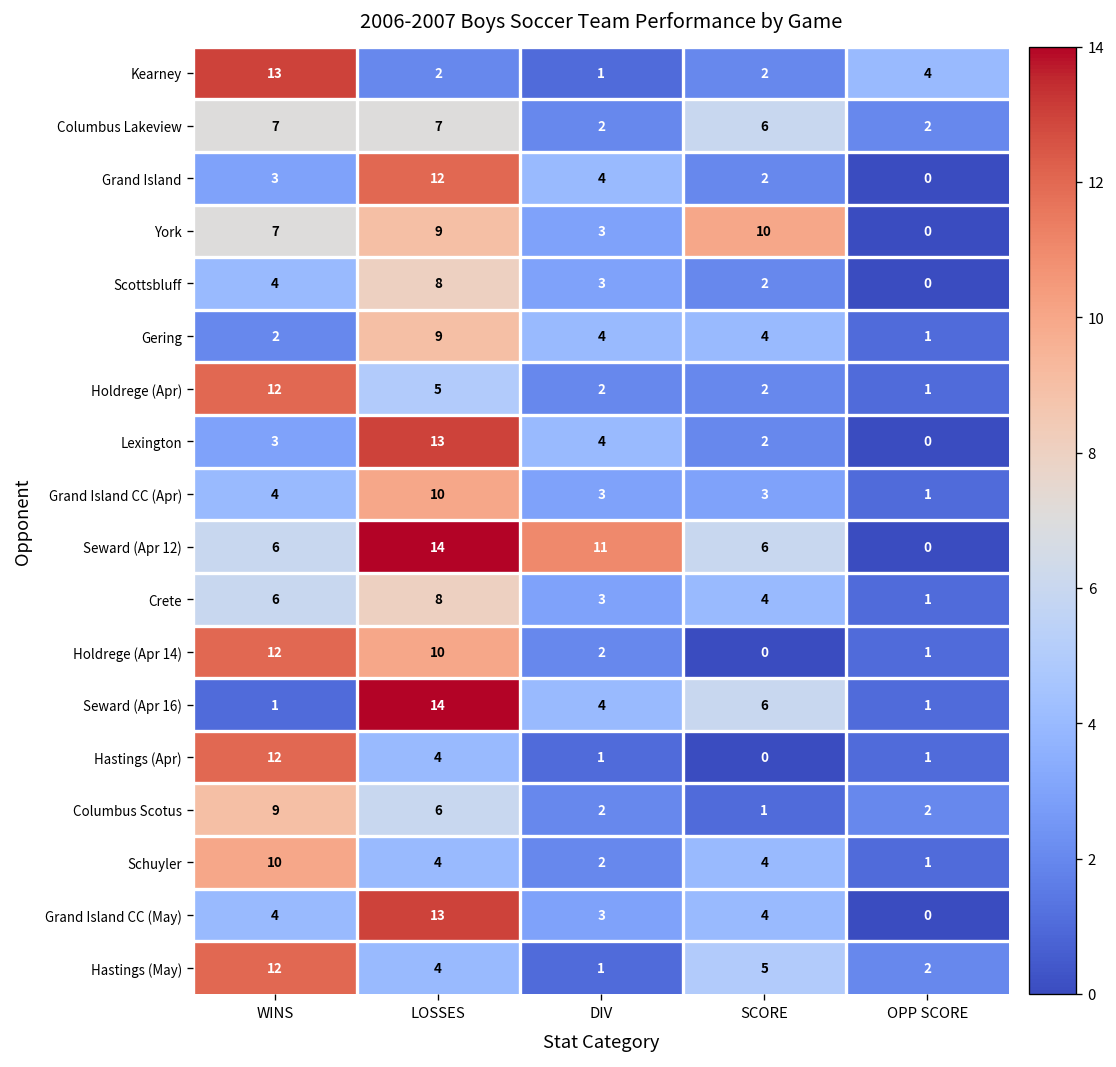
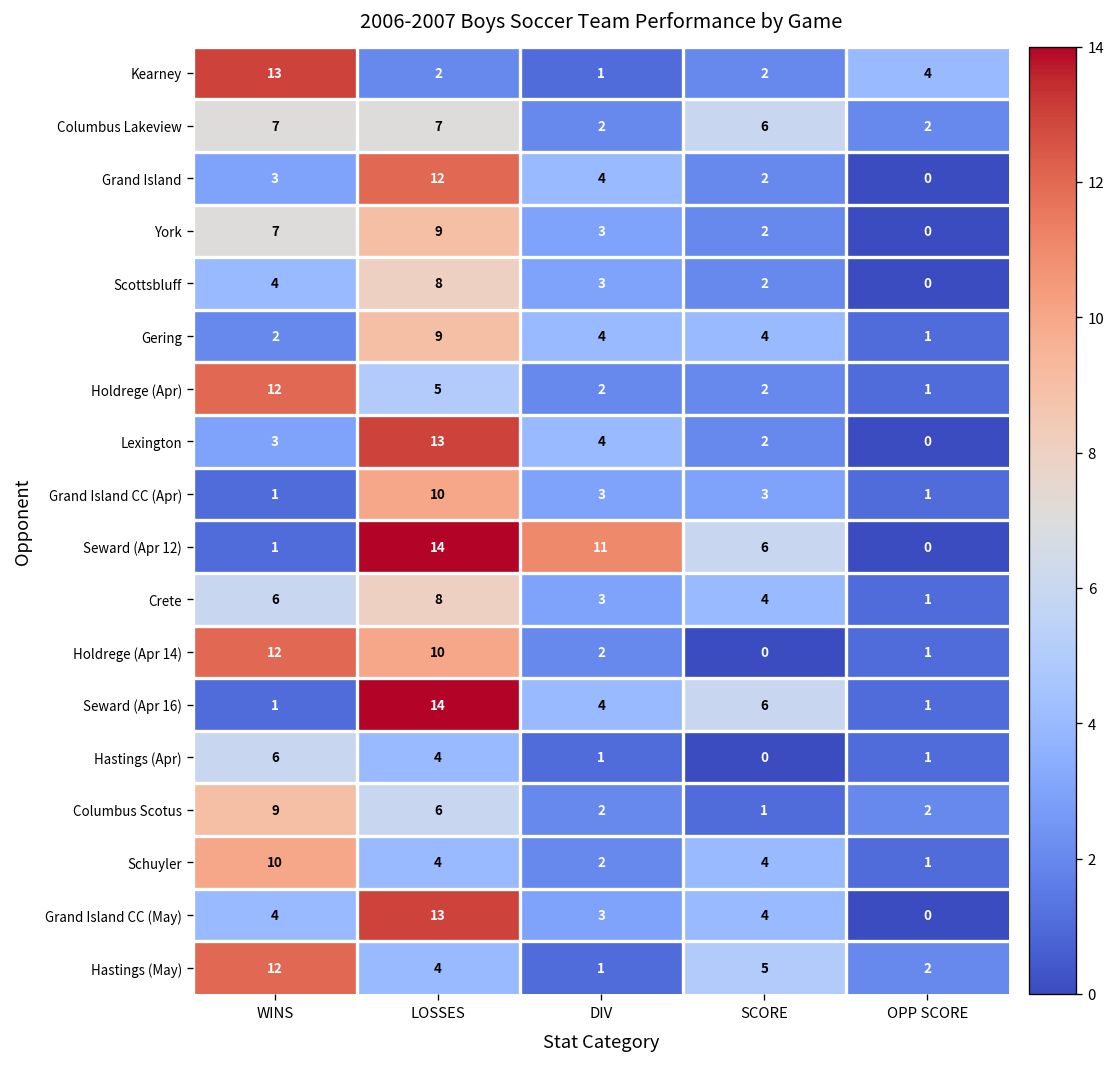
York, SCORE: 10 -> 2
Grand Island CC (Apr), WINS: 4 -> 1
Seward (Apr 12), WINS: 6 -> 1
Hastings (Apr), WINS: 12 -> 6
